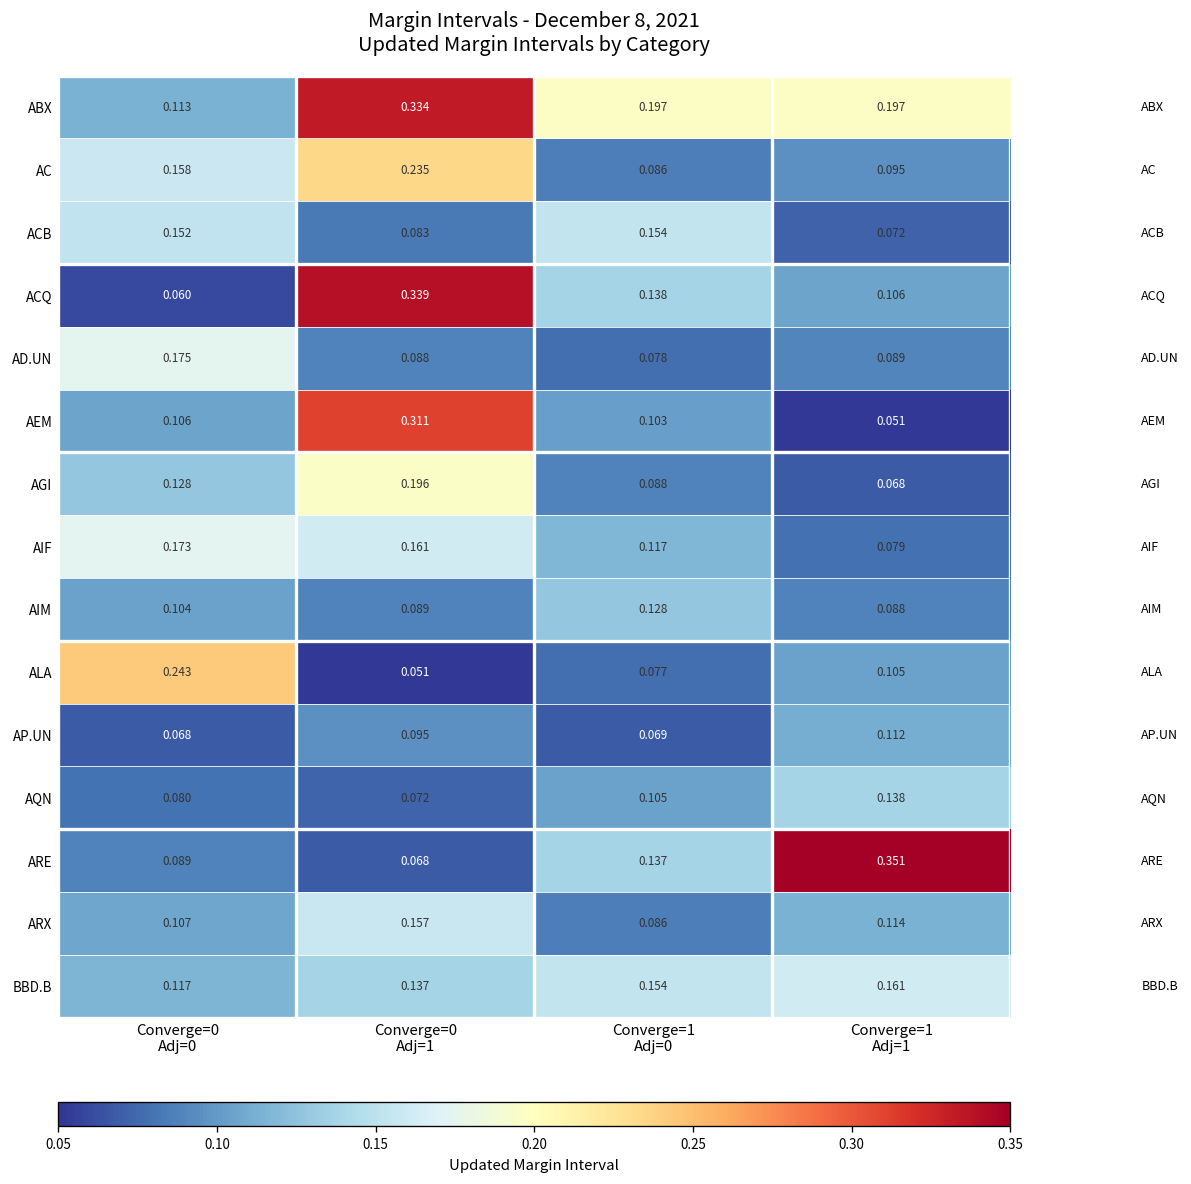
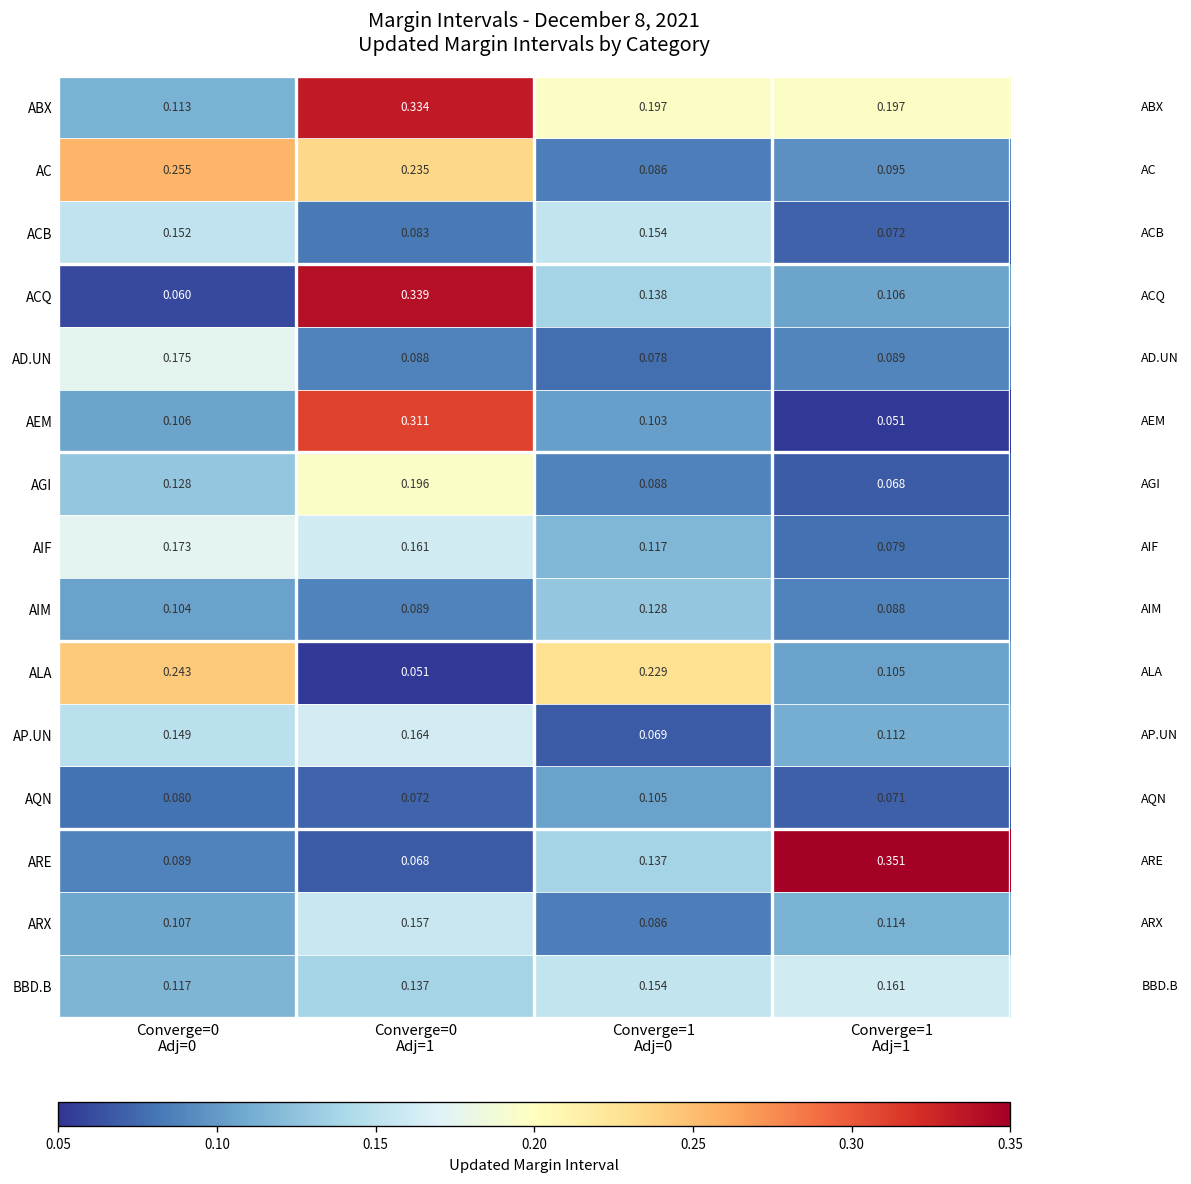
AC, Converge=0 Adj=0: 0.158 -> 0.255
ALA, Converge=1 Adj=0: 0.077 -> 0.229
AP.UN, Converge=0 Adj=0: 0.068 -> 0.149
AP.UN, Converge=0 Adj=1: 0.095 -> 0.164
AQN, Converge=1 Adj=1: 0.138 -> 0.071
